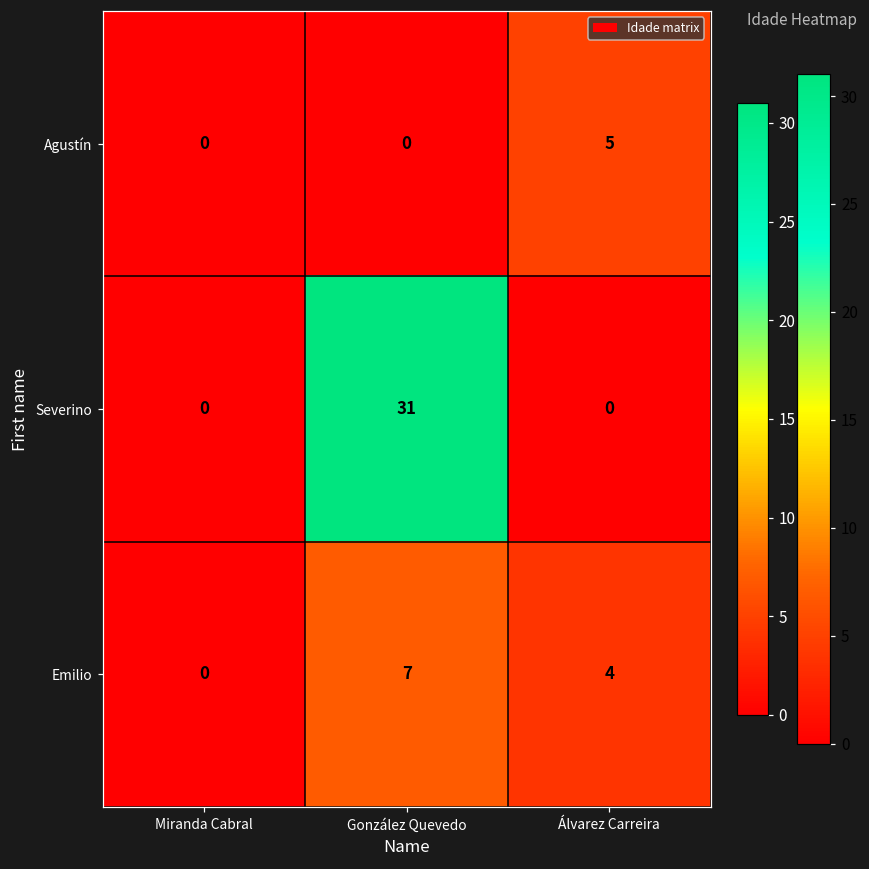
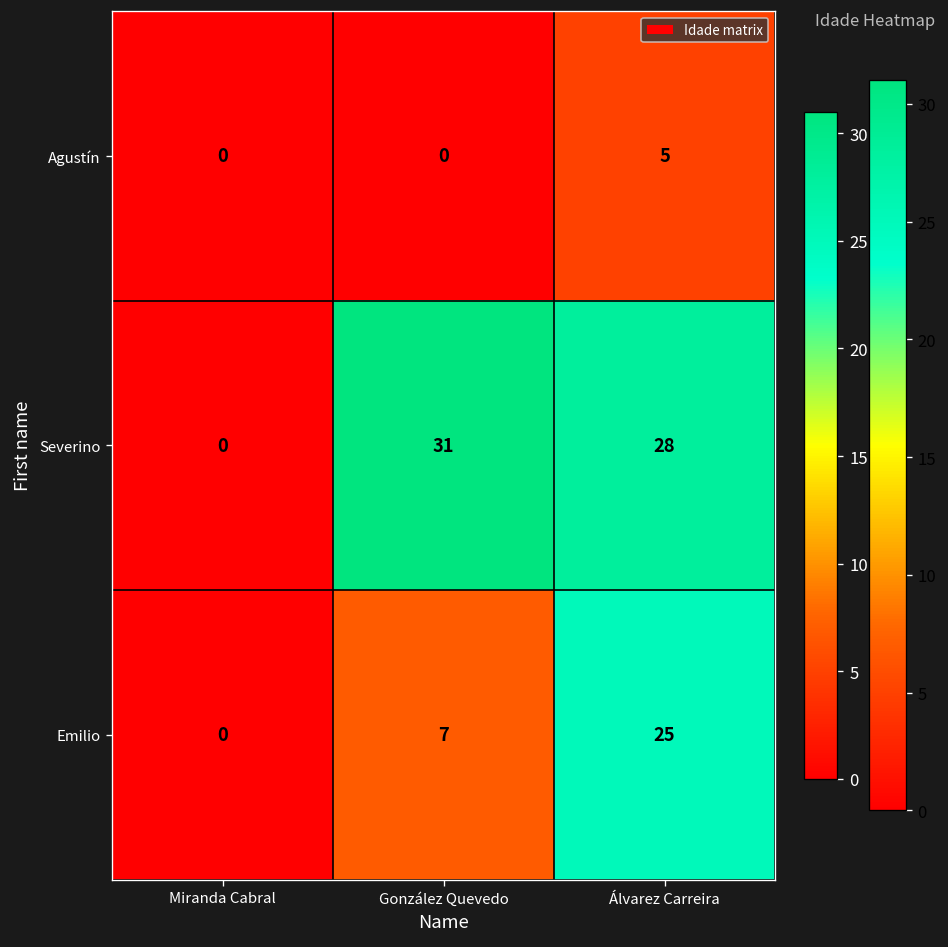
Severino, Álvarez Carreira: 0 -> 28
Emilio, Álvarez Carreira: 4 -> 25
